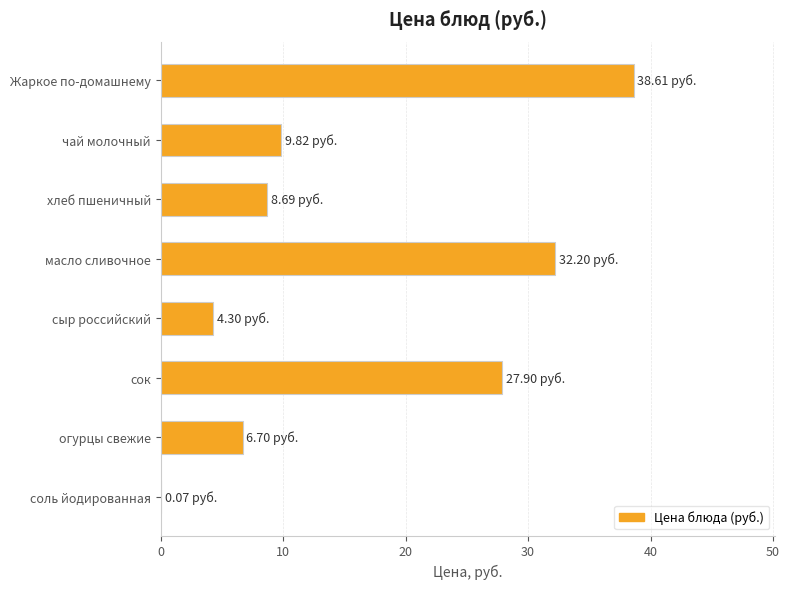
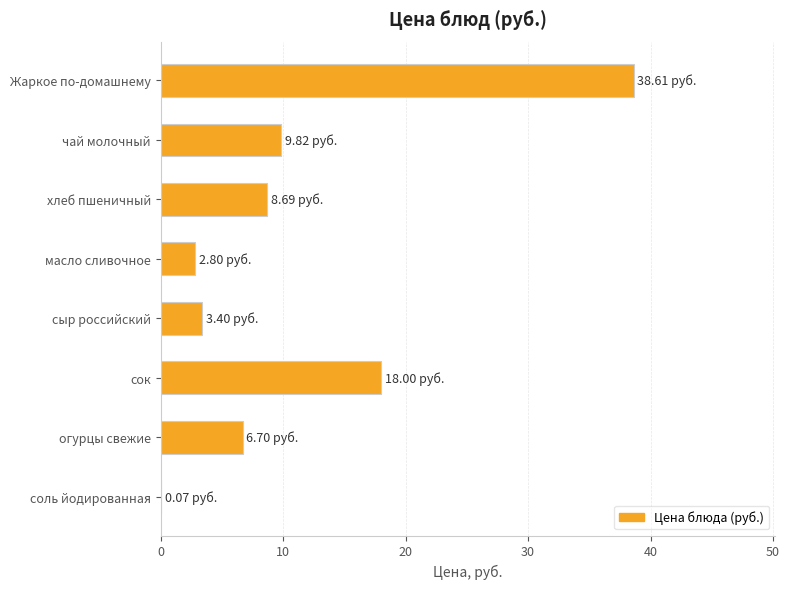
масло сливочное: 32.20 -> 2.80
сыр российский: 4.30 -> 3.40
сок: 27.90 -> 18.00
